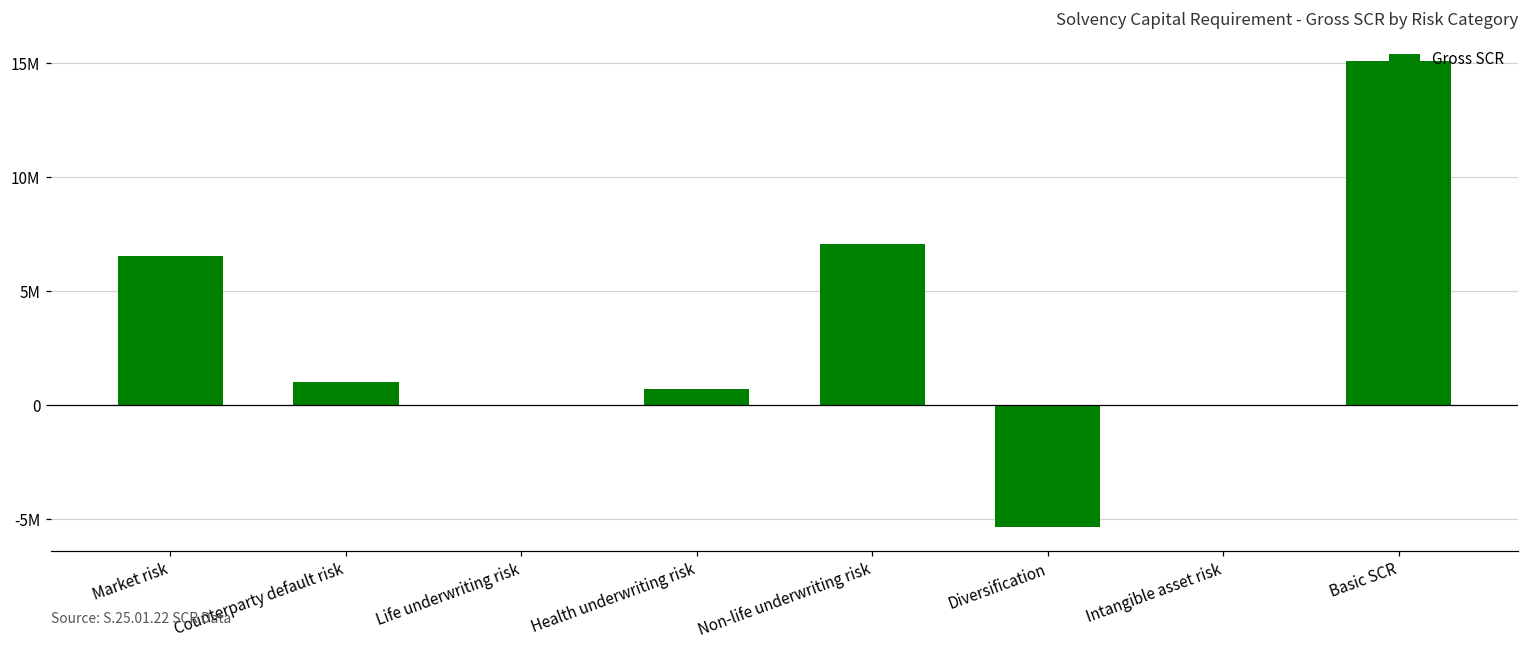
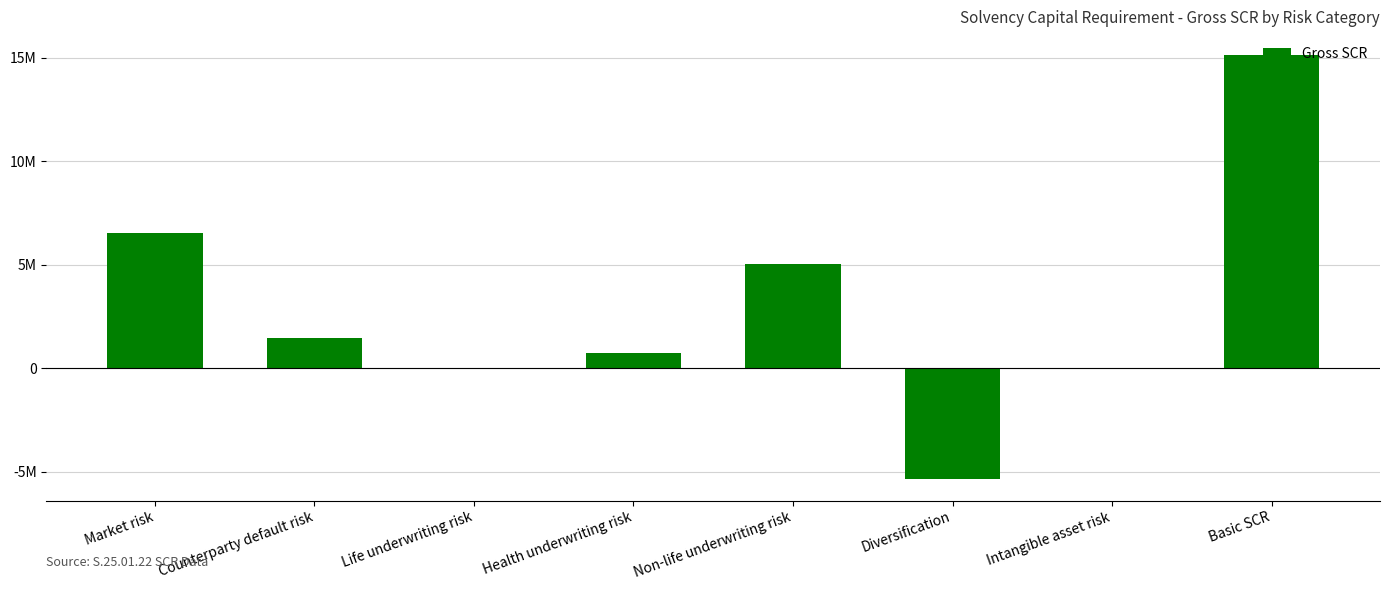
Counterparty default risk: 1000000 -> 1500000
Non-life underwriting risk: 7100000 -> 5100000
